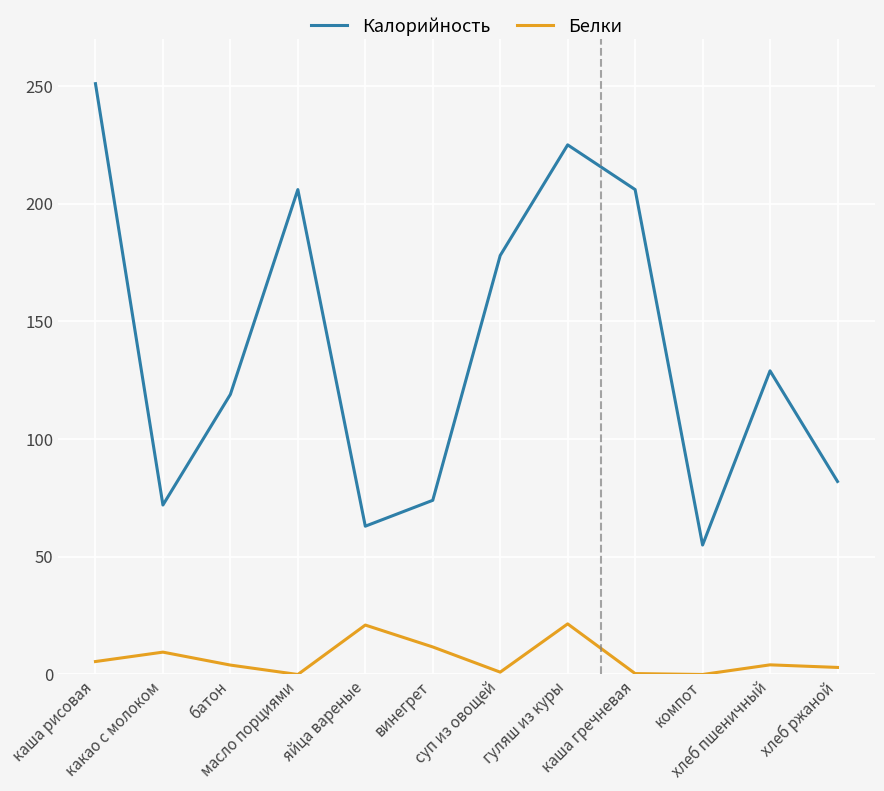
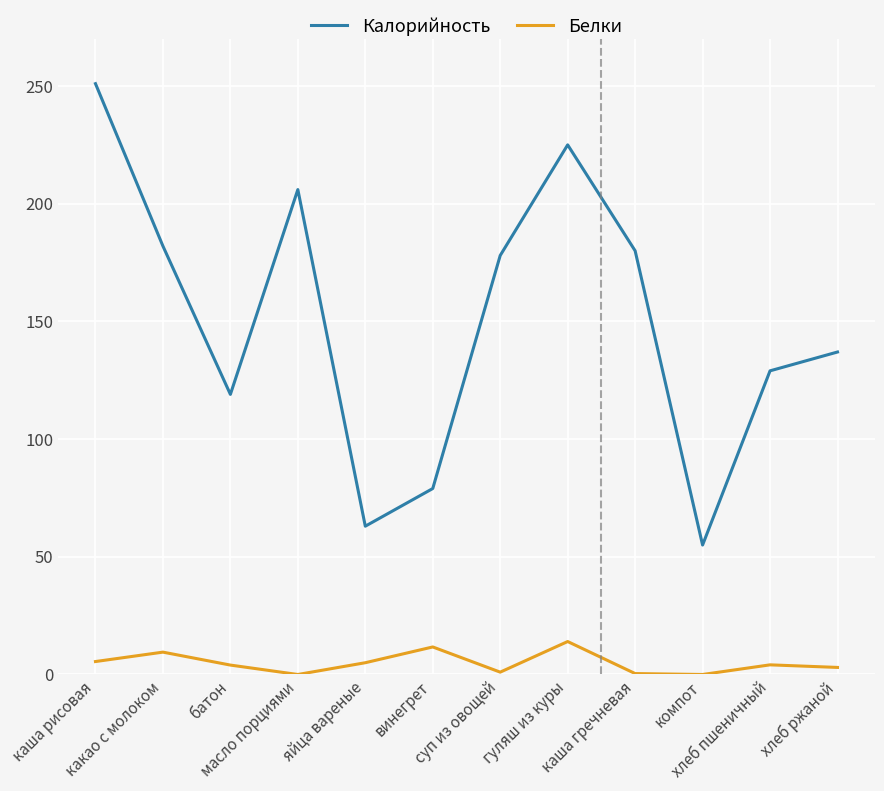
Калорийность, какао с молоком: 72 -> 182
Белки, яйца вареные: 21 -> 5
Калорийность, винегрет: 74 -> 79
Белки, гуляш из куры: 22 -> 14
Калорийность, каша гречневая: 206 -> 180
Калорийность, хлеб ржаной: 82 -> 137
